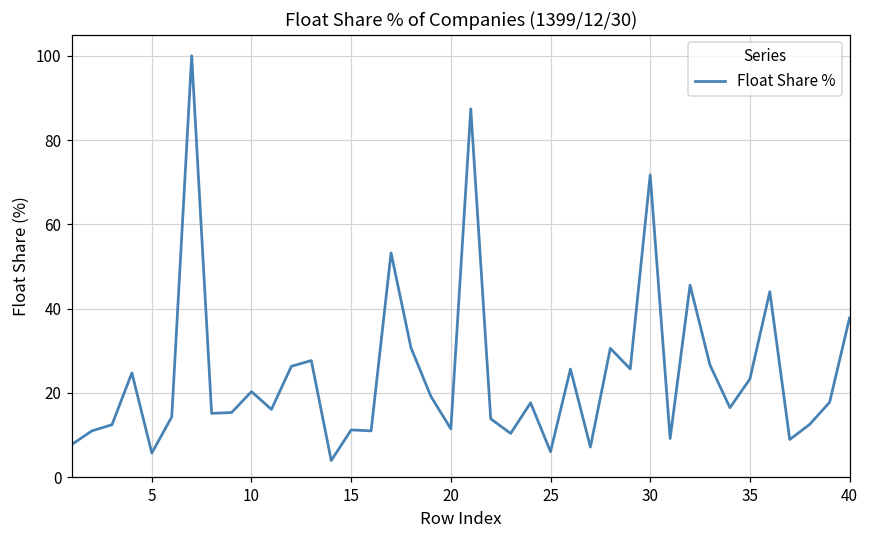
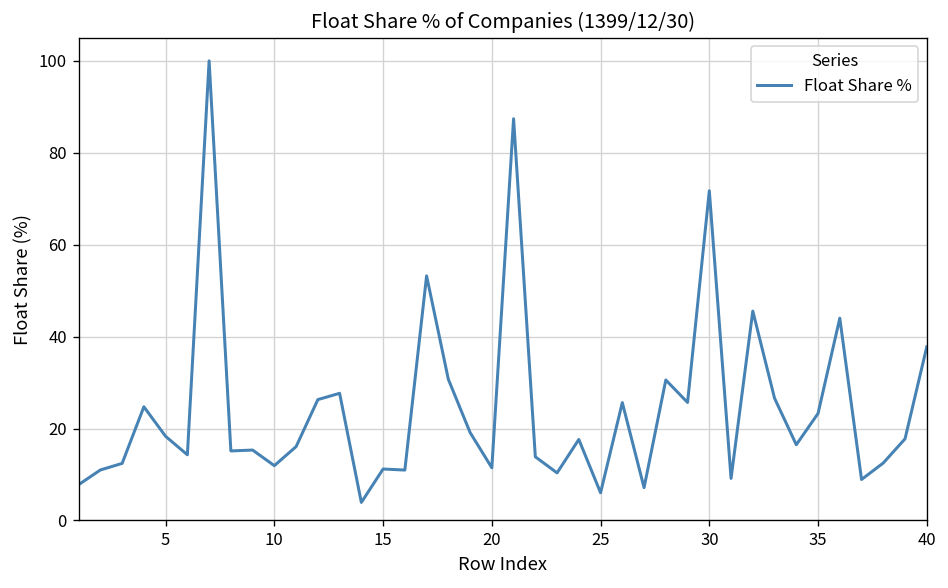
5: 6 -> 18
10: 20 -> 12
